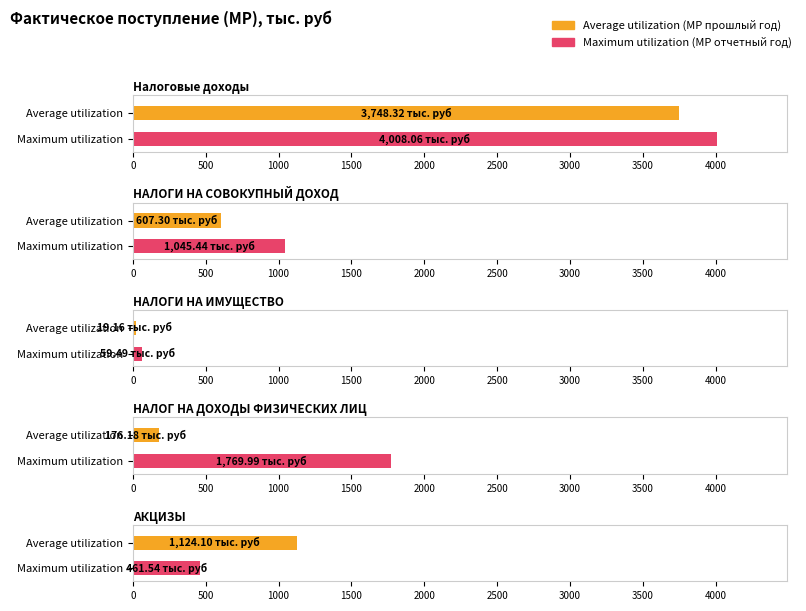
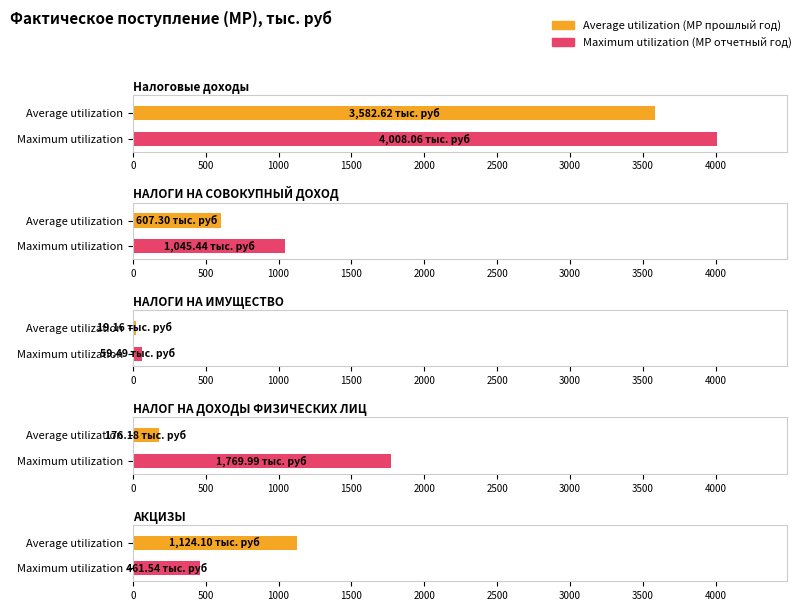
Налоговые доходы, Average utilization: 3,748.32 -> 3,582.62
